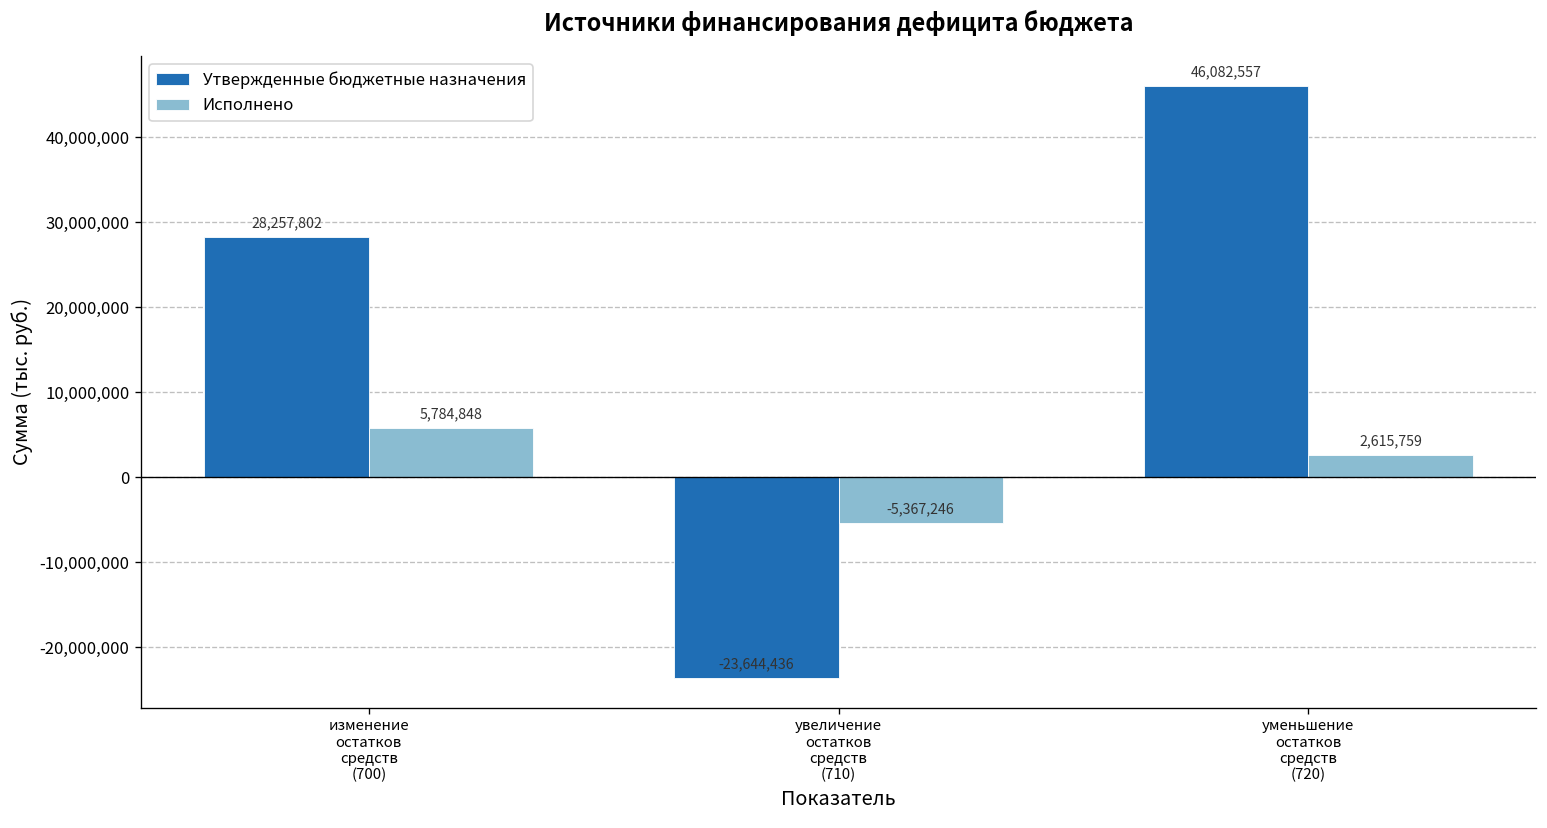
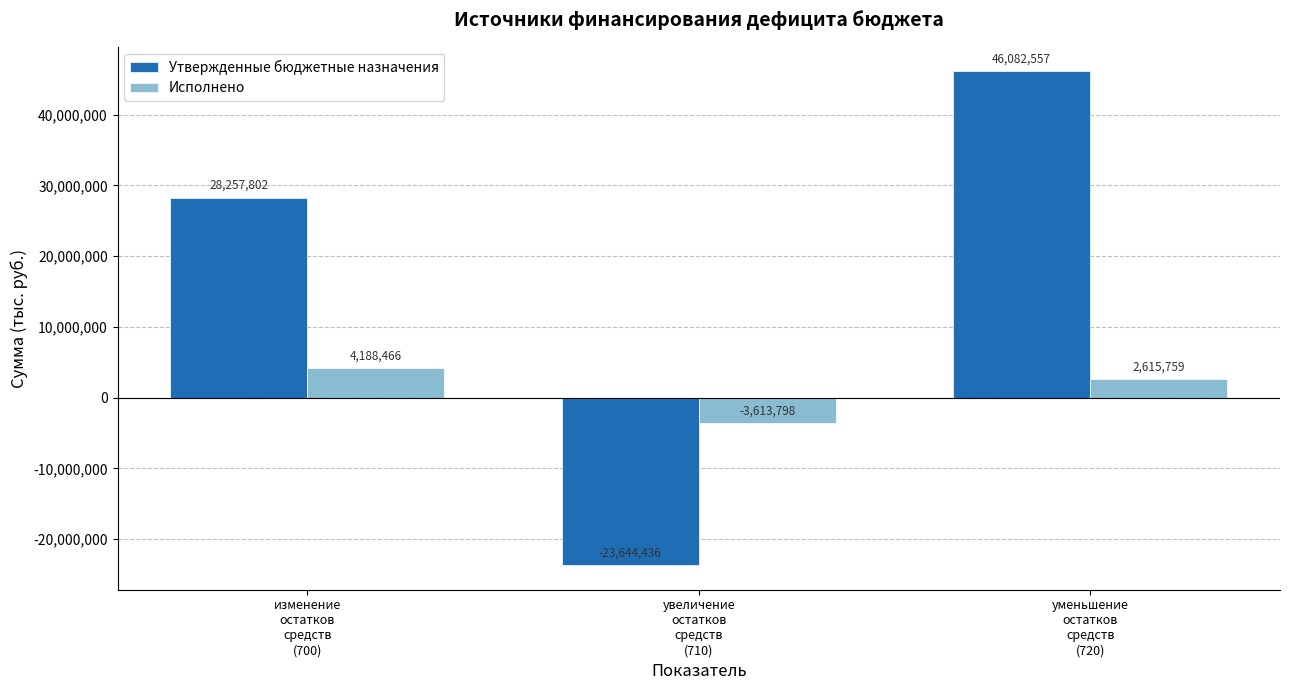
Исполнено, изменение остатков средств (700): 5,784,848 -> 4,188,466
Исполнено, увеличение остатков средств (710): -5,367,246 -> -3,613,798
